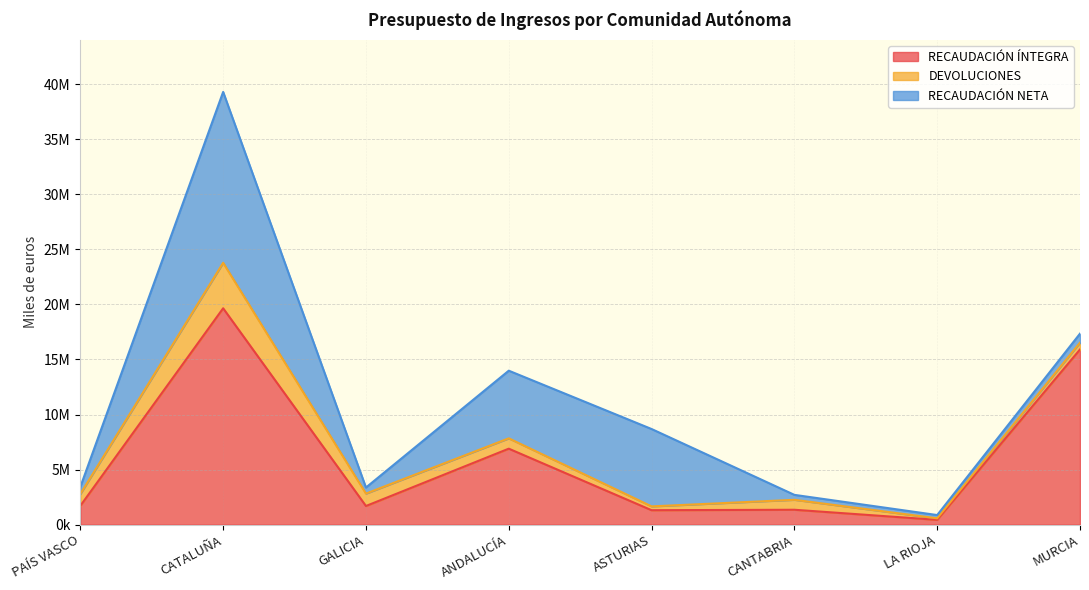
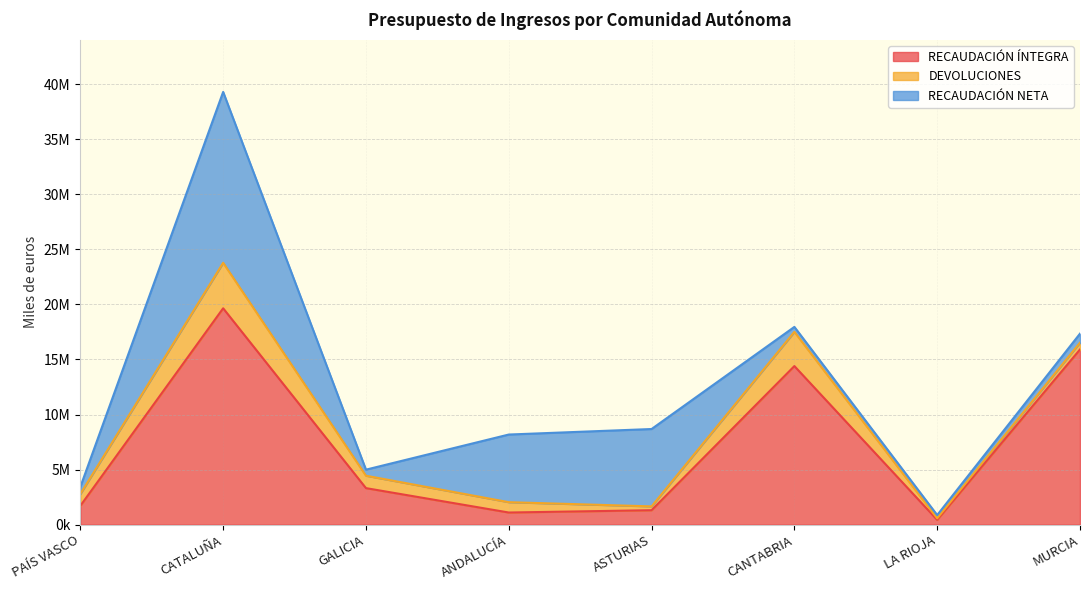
RECAUDACIÓN ÍNTEGRA, GALICIA: 1700000 -> 3300000
RECAUDACIÓN ÍNTEGRA, ANDALUCÍA: 6900000 -> 1100000
RECAUDACIÓN ÍNTEGRA, CANTABRIA: 1400000 -> 14400000
DEVOLUCIONES, CANTABRIA: 900000 -> 3100000
